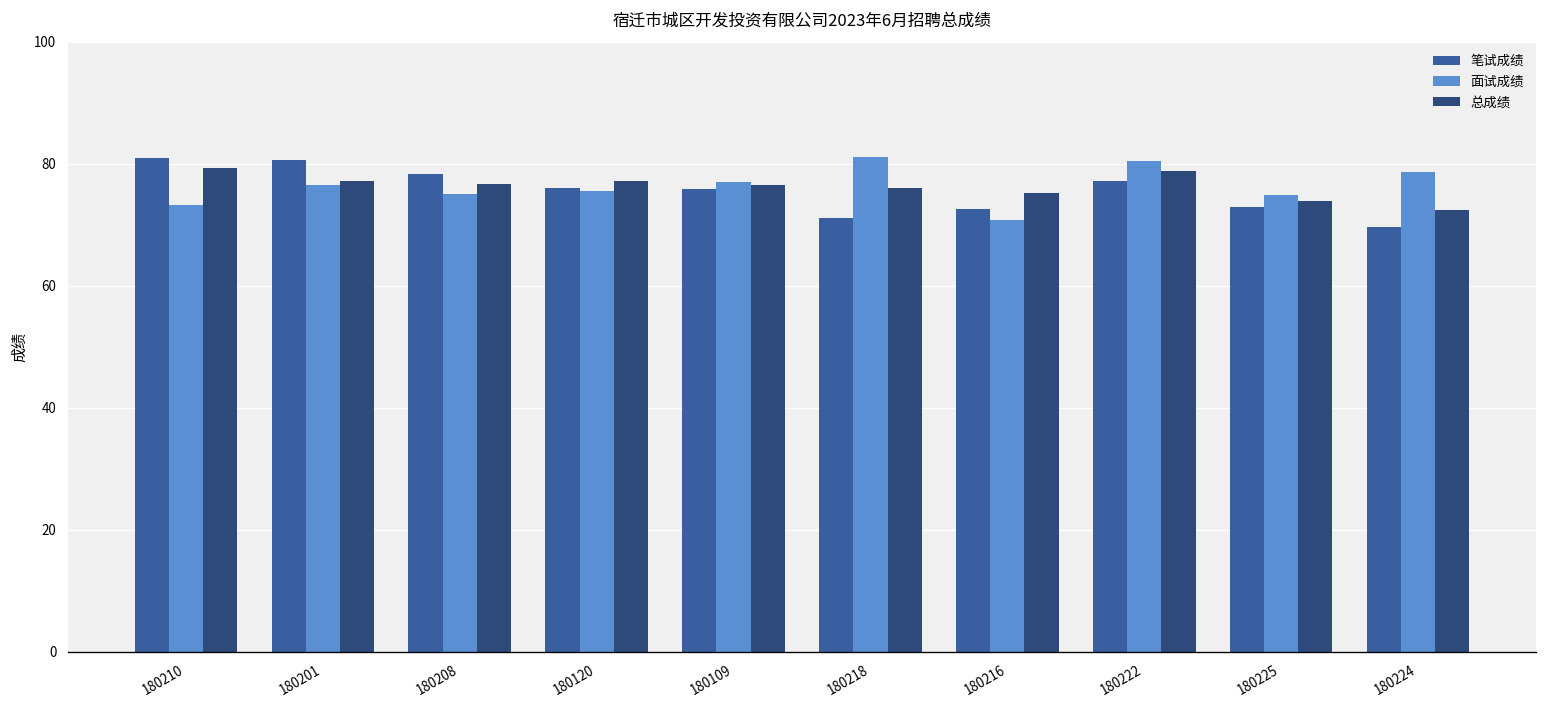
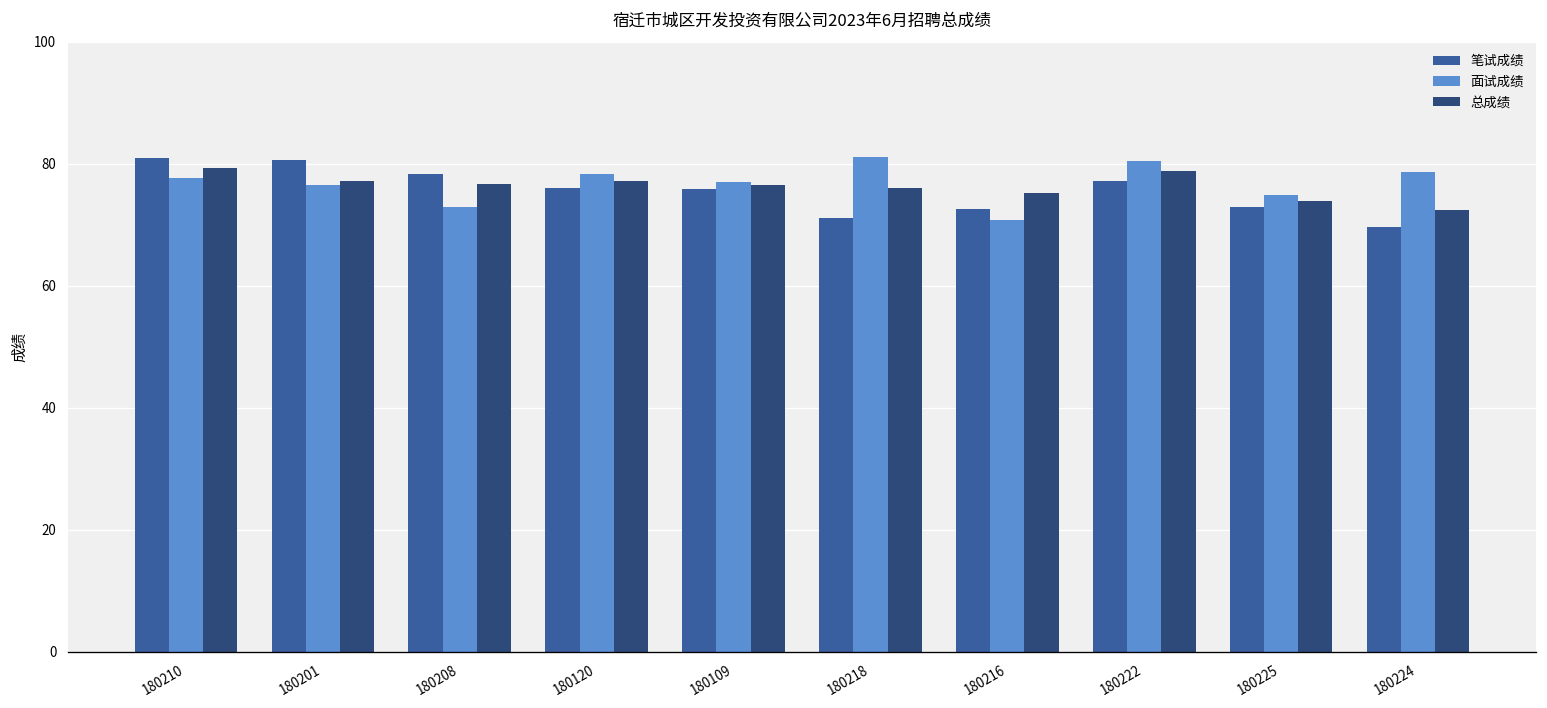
面试成绩, 180210: 73 -> 78
面试成绩, 180208: 75 -> 73
面试成绩, 180120: 76 -> 78
